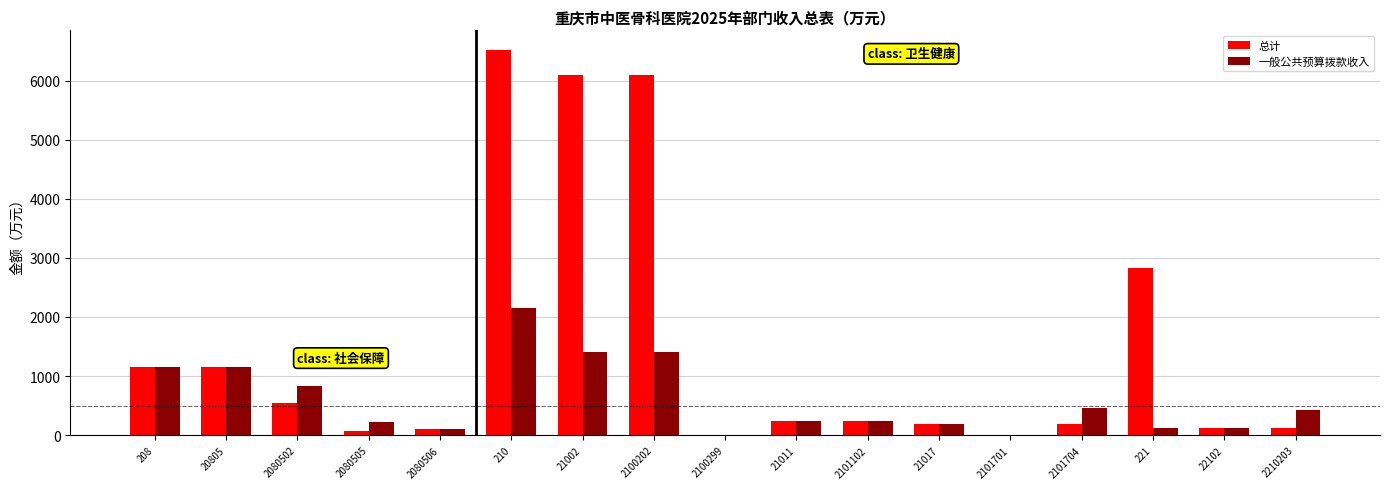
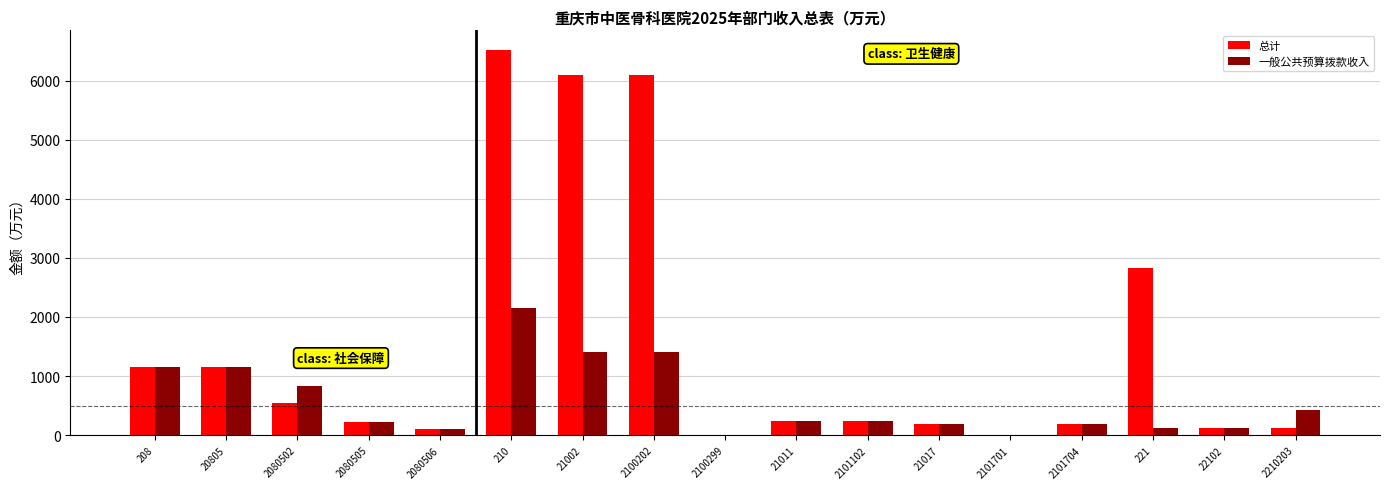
总计, 2080505: 100 -> 200
一般公共预算拨款收入, 2101704: 500 -> 200
